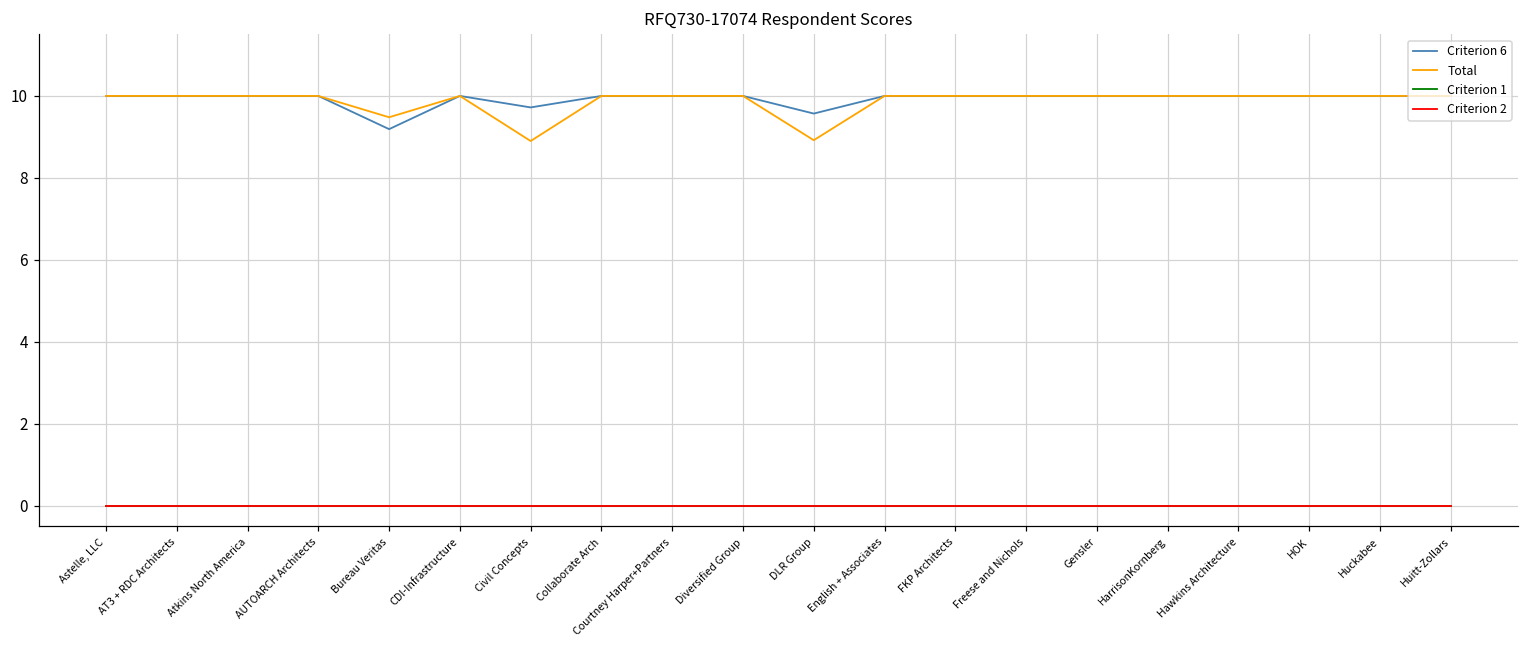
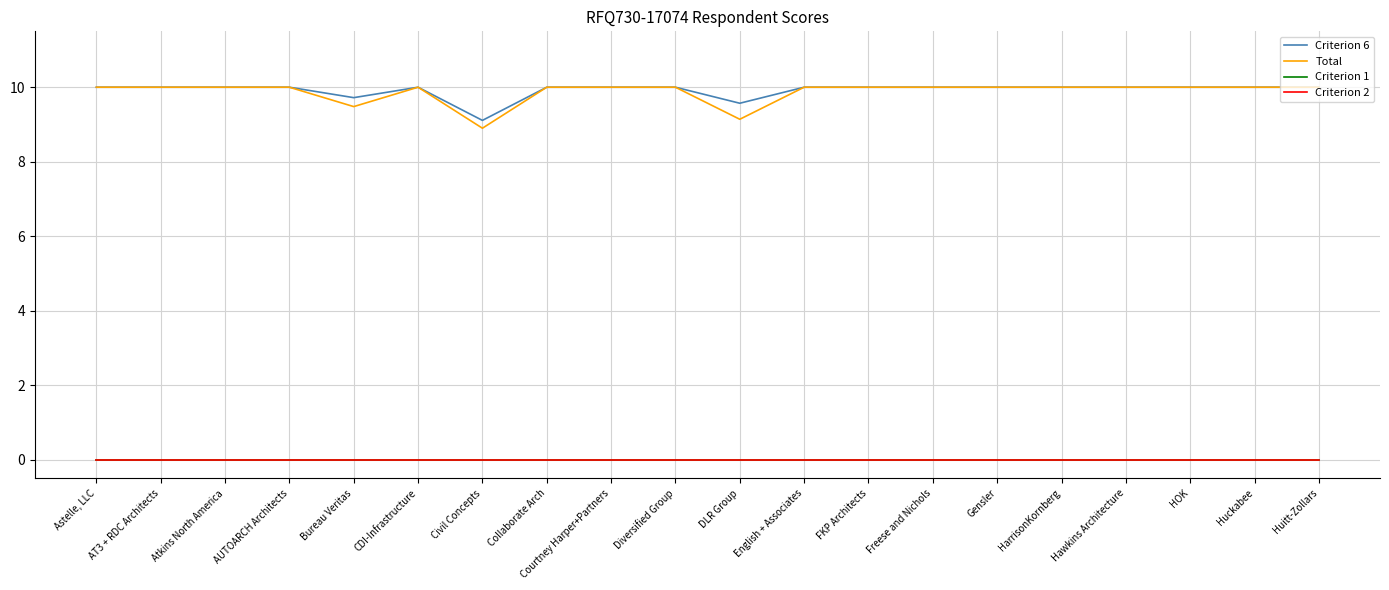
Criterion 6, Bureau Veritas: 9.2 -> 9.7
Criterion 6, Civil Concepts: 9.7 -> 9.1
Total, DLR Group: 8.9 -> 9.1
